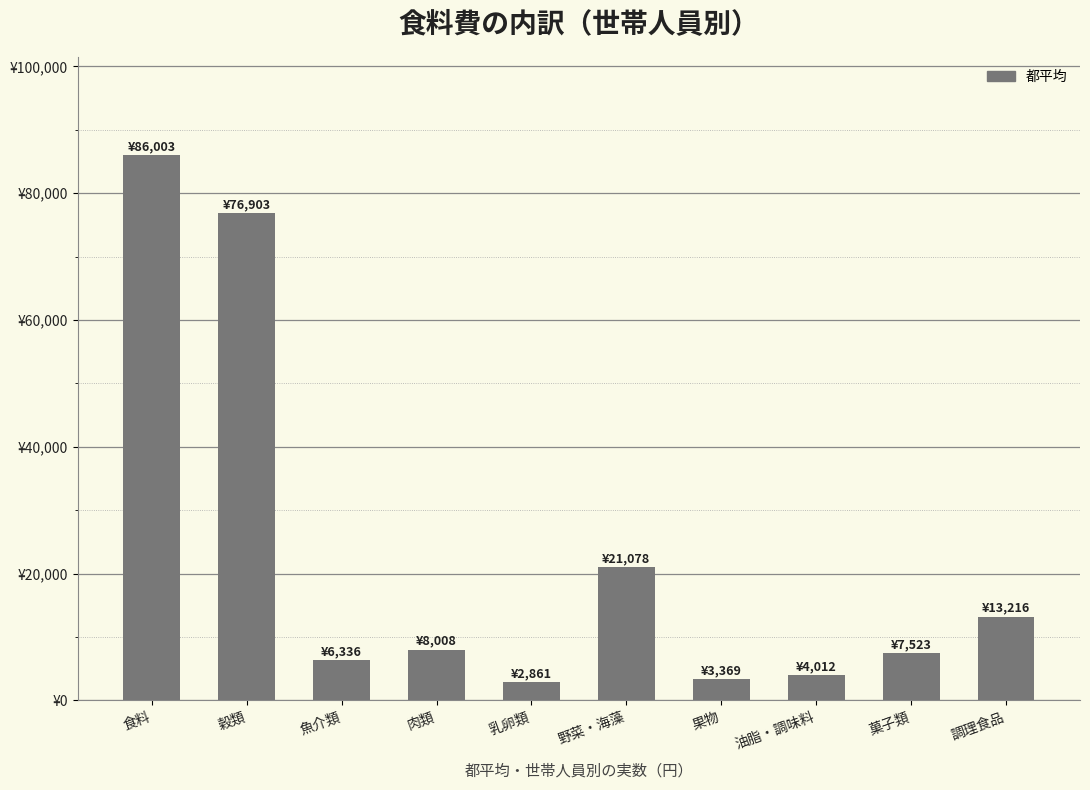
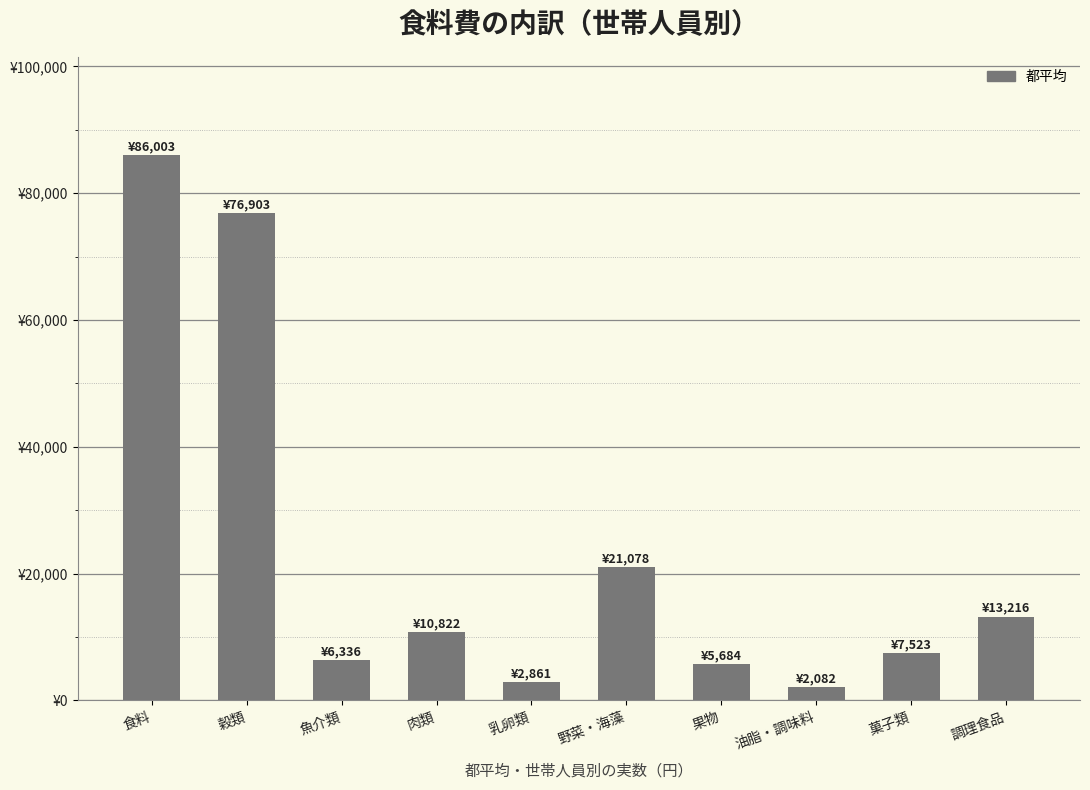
肉類: ¥8,008 -> ¥10,822
果物: ¥3,369 -> ¥5,684
油脂・調味料: ¥4,012 -> ¥2,082
